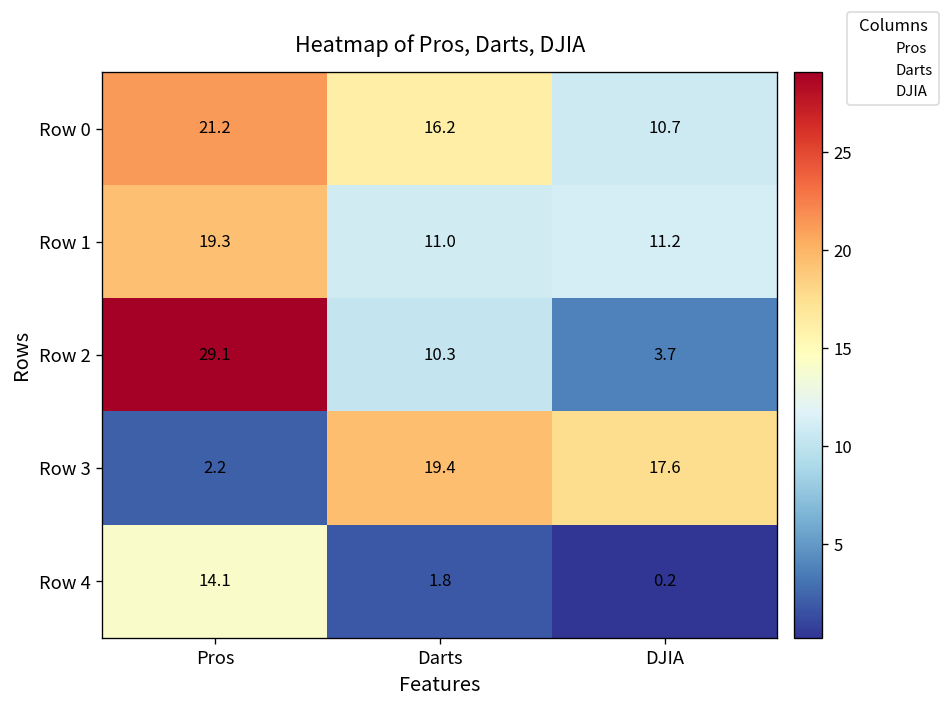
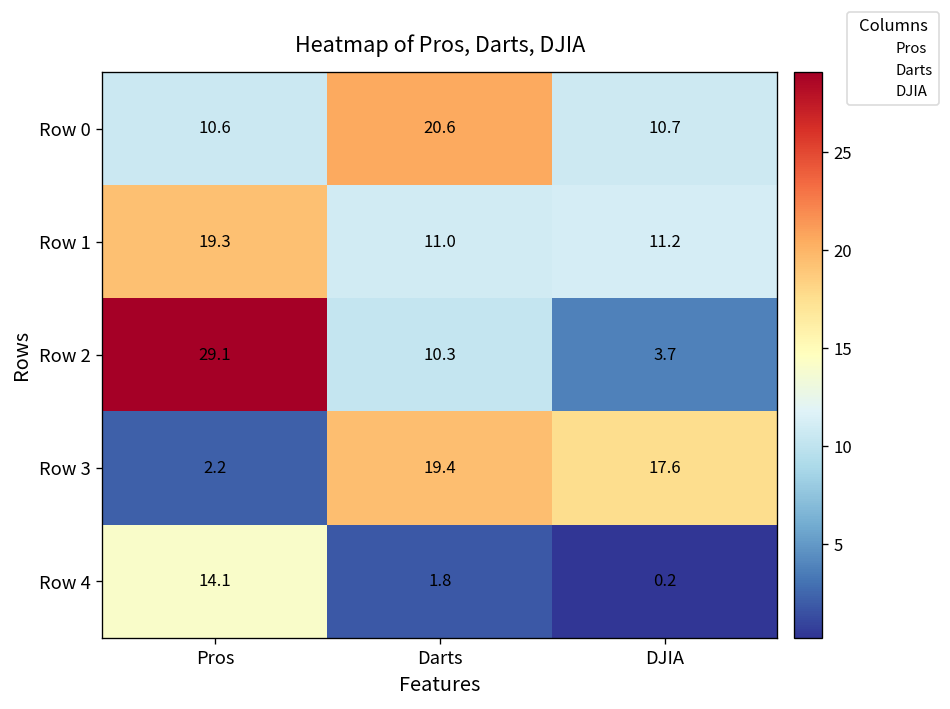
Row 0, Pros: 21.2 -> 10.6
Row 0, Darts: 16.2 -> 20.6
